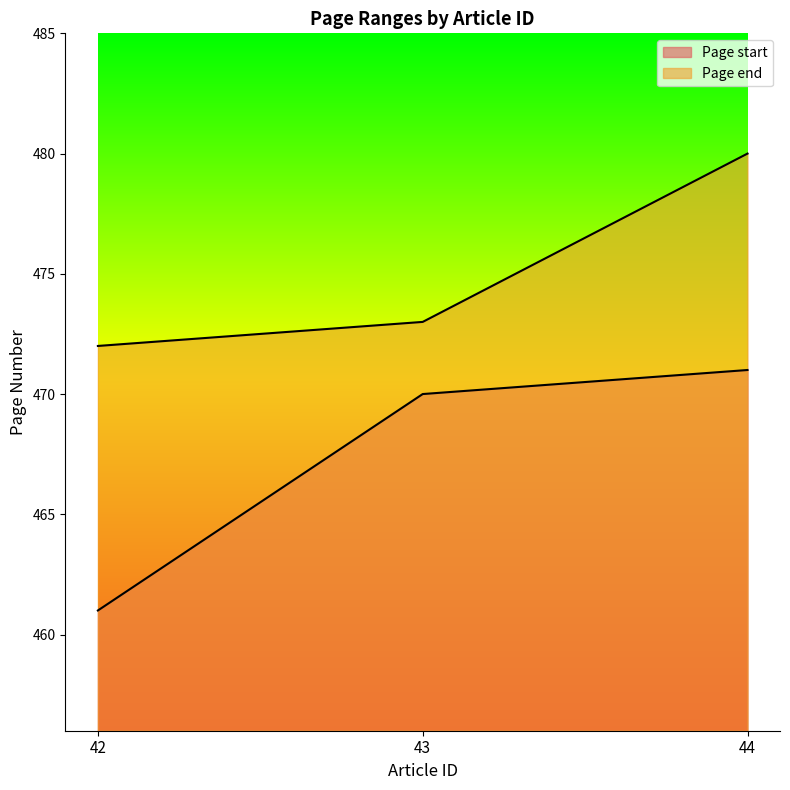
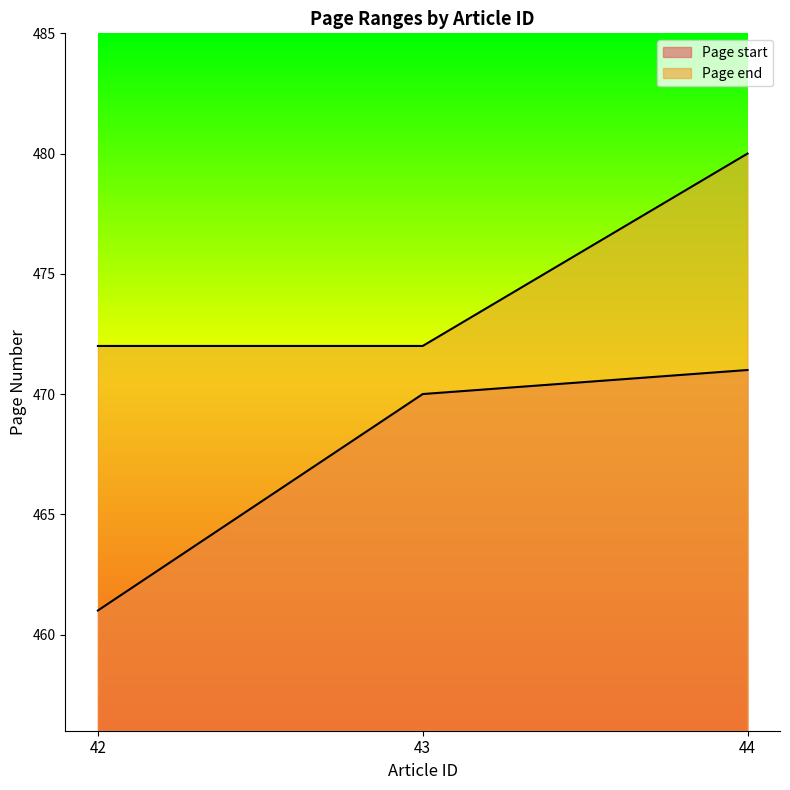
Page end, 43: 473 -> 472
